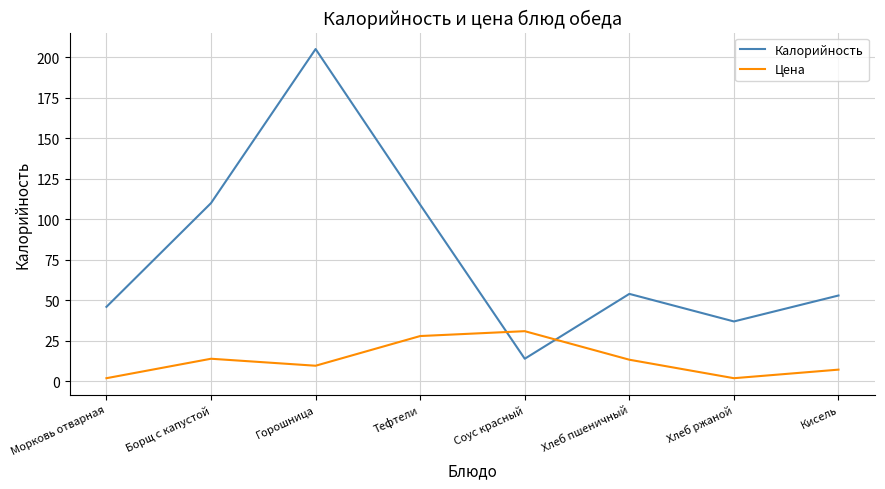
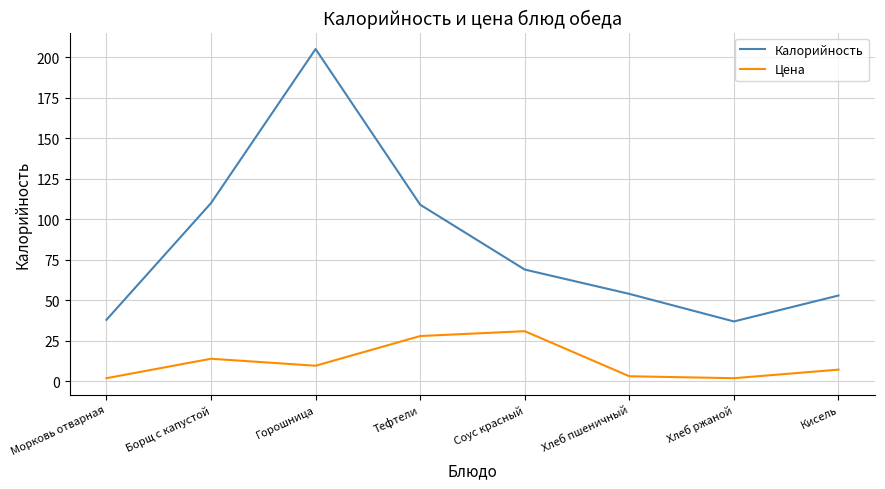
Калорийность, Морковь отварная: 46 -> 38
Калорийность, Соус красный: 14 -> 69
Цена, Хлеб пшеничный: 13 -> 3
